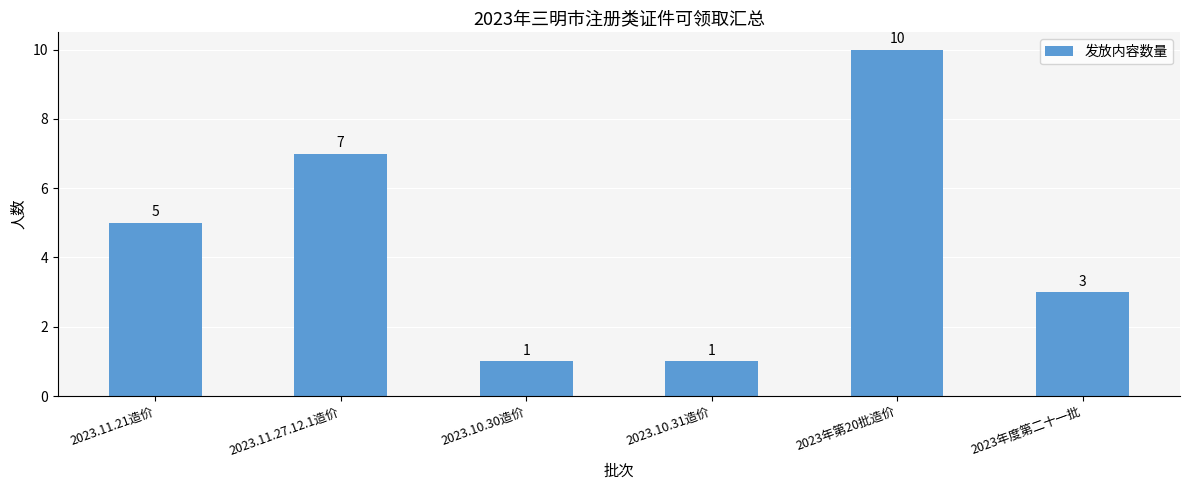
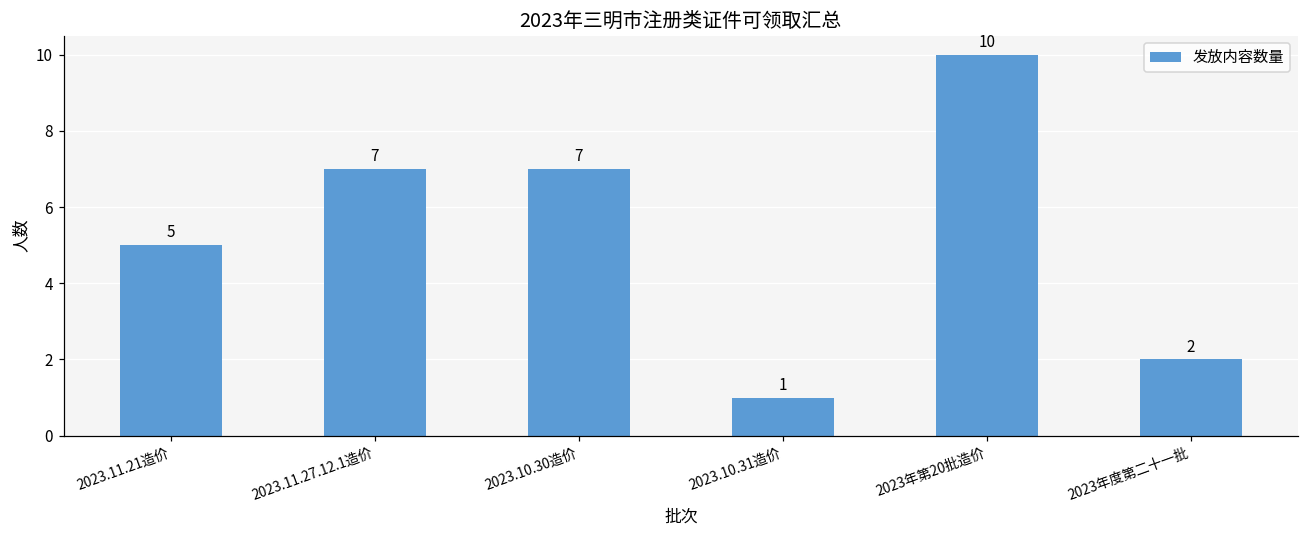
2023.10.30造价: 1 -> 7
2023年度第二十一批: 3 -> 2
